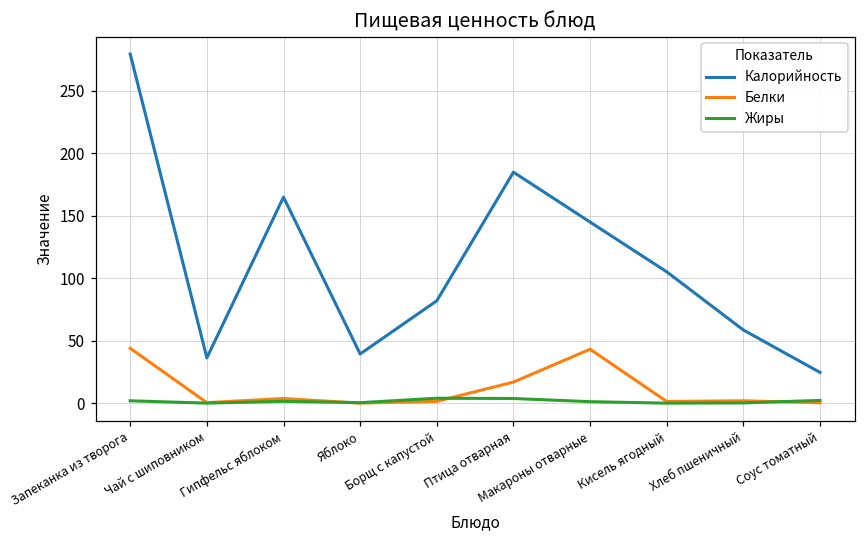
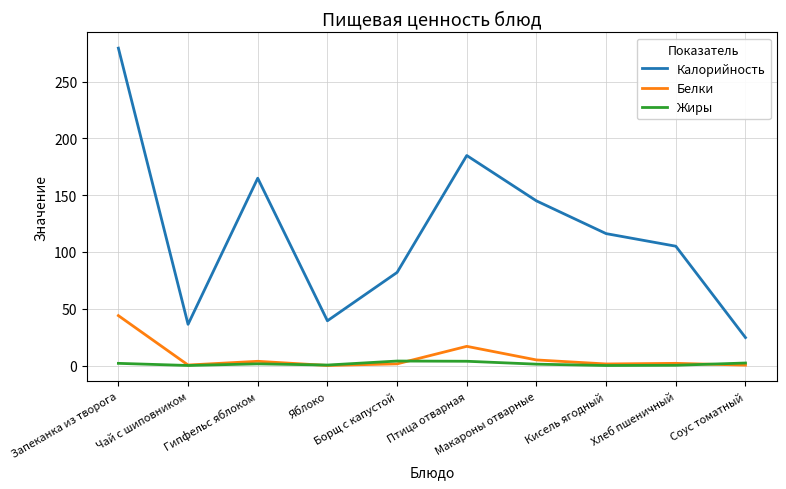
Белки, Макароны отварные: 43 -> 5
Калорийность, Кисель ягодный: 105 -> 116
Калорийность, Хлеб пшеничный: 59 -> 105
